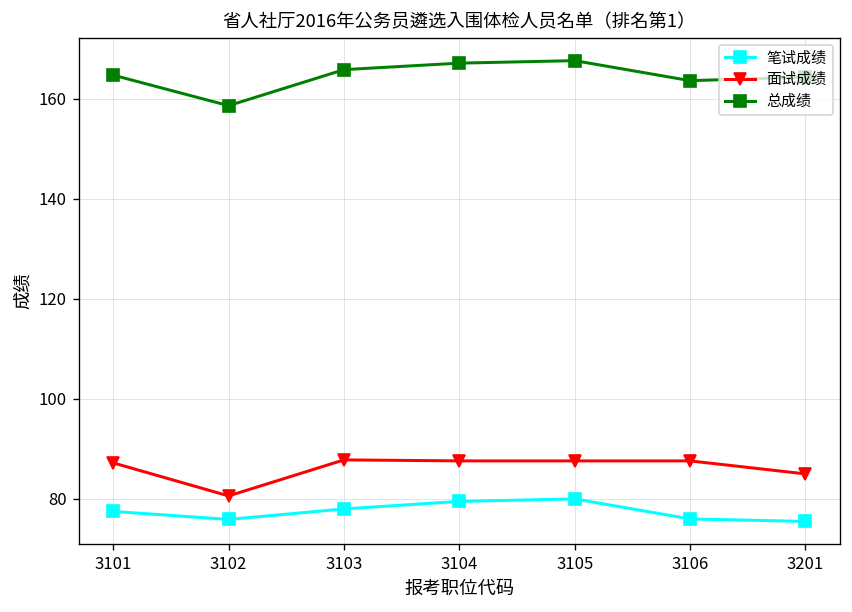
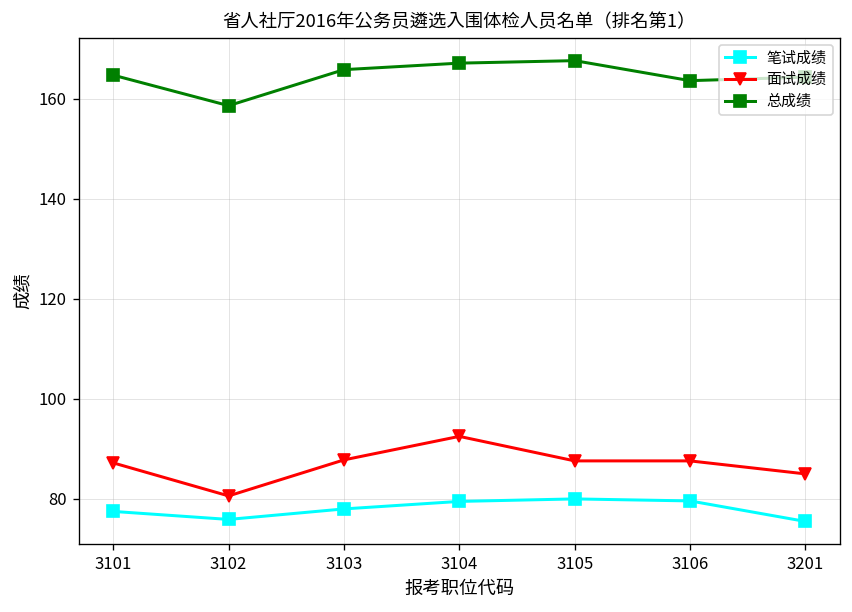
面试成绩, 3104: 88 -> 93
笔试成绩, 3106: 76 -> 80
